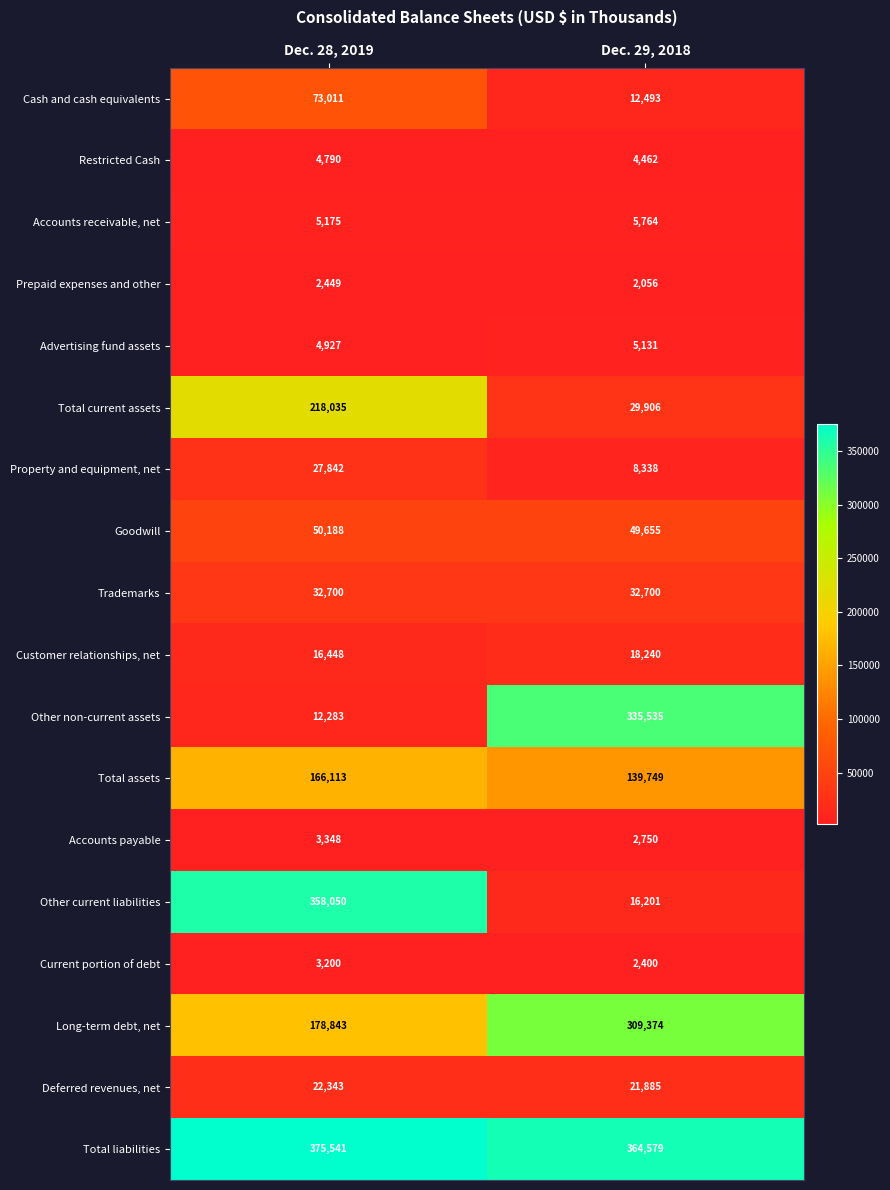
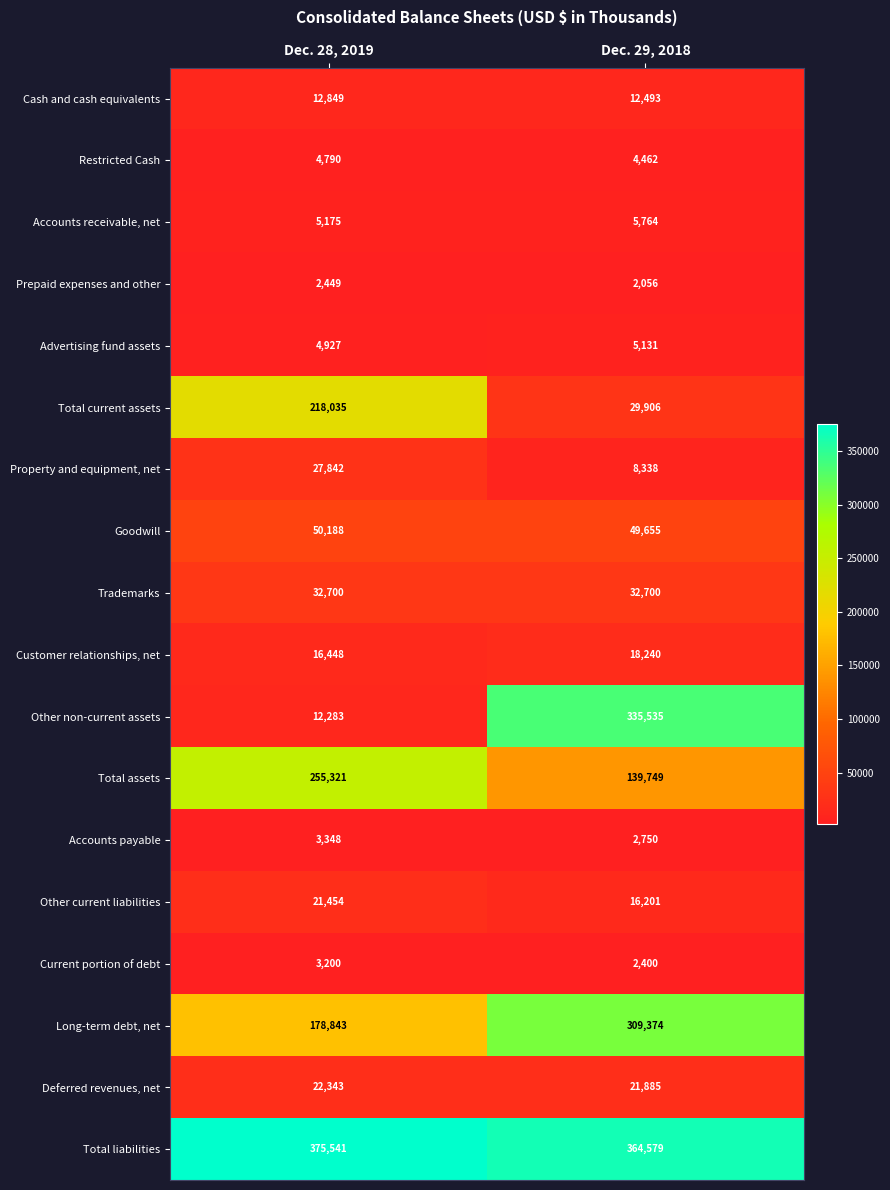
Cash and cash equivalents, Dec. 28, 2019: 73,011 -> 12,849
Total assets, Dec. 28, 2019: 166,113 -> 255,321
Other current liabilities, Dec. 28, 2019: 358,050 -> 21,454
